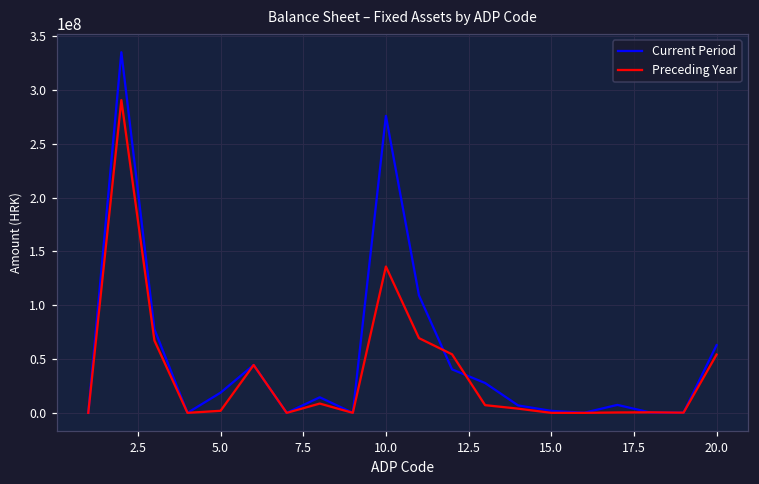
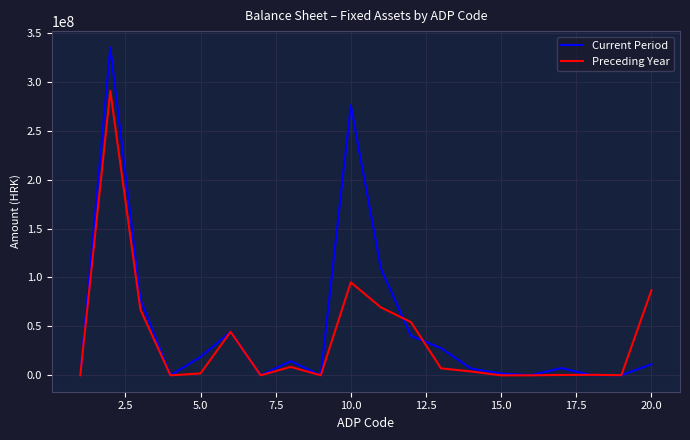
Preceding Year, 10.0: 140000000 -> 100000000
Current Period, 20.0: 60000000 -> 10000000
Preceding Year, 20.0: 50000000 -> 90000000
